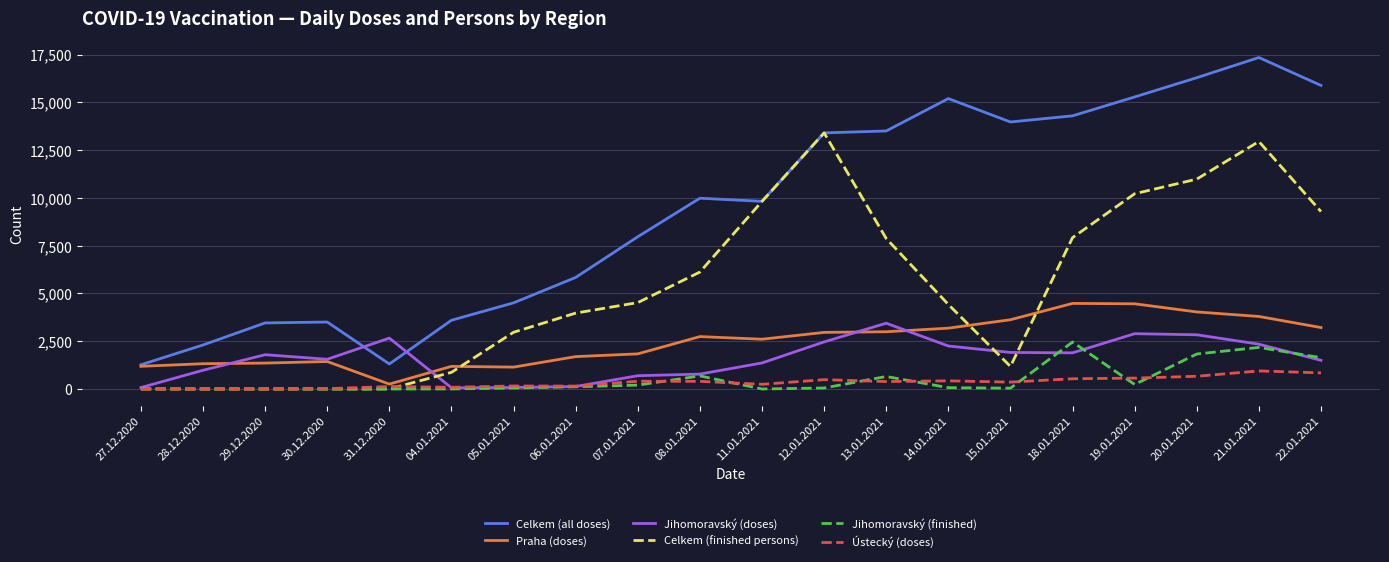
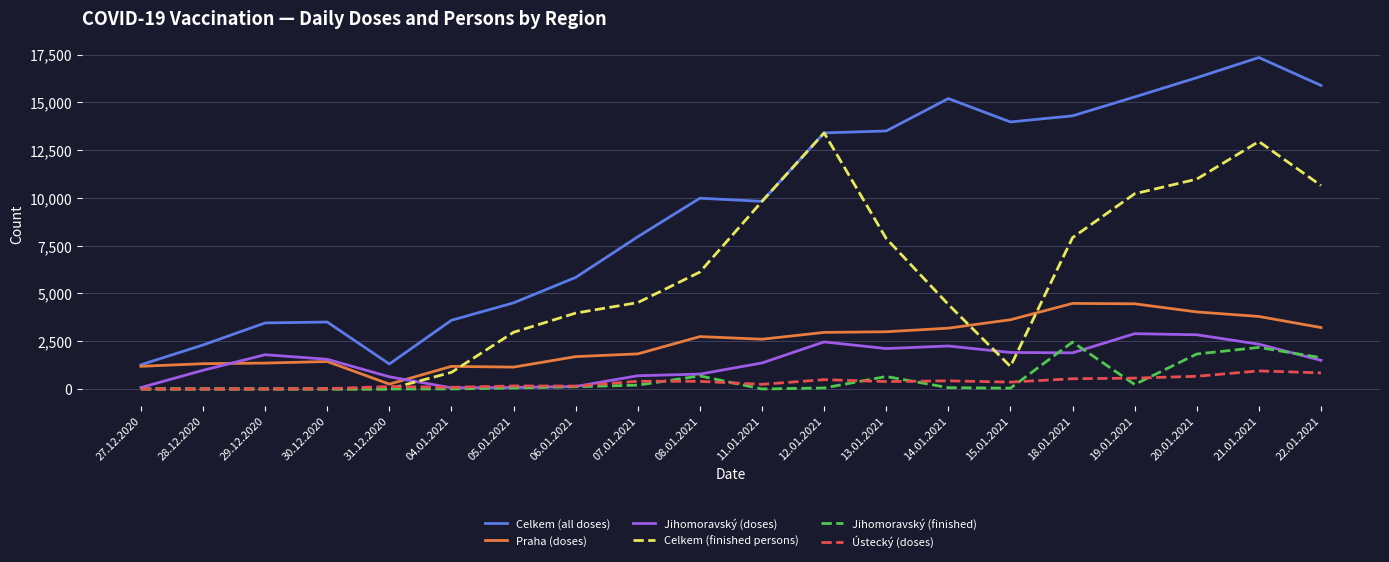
Jihomoravský (doses), 31.12.2020: 2,700 -> 600
Jihomoravský (doses), 13.01.2021: 3,400 -> 2,100
Celkem (finished persons), 22.01.2021: 9,300 -> 10,600
